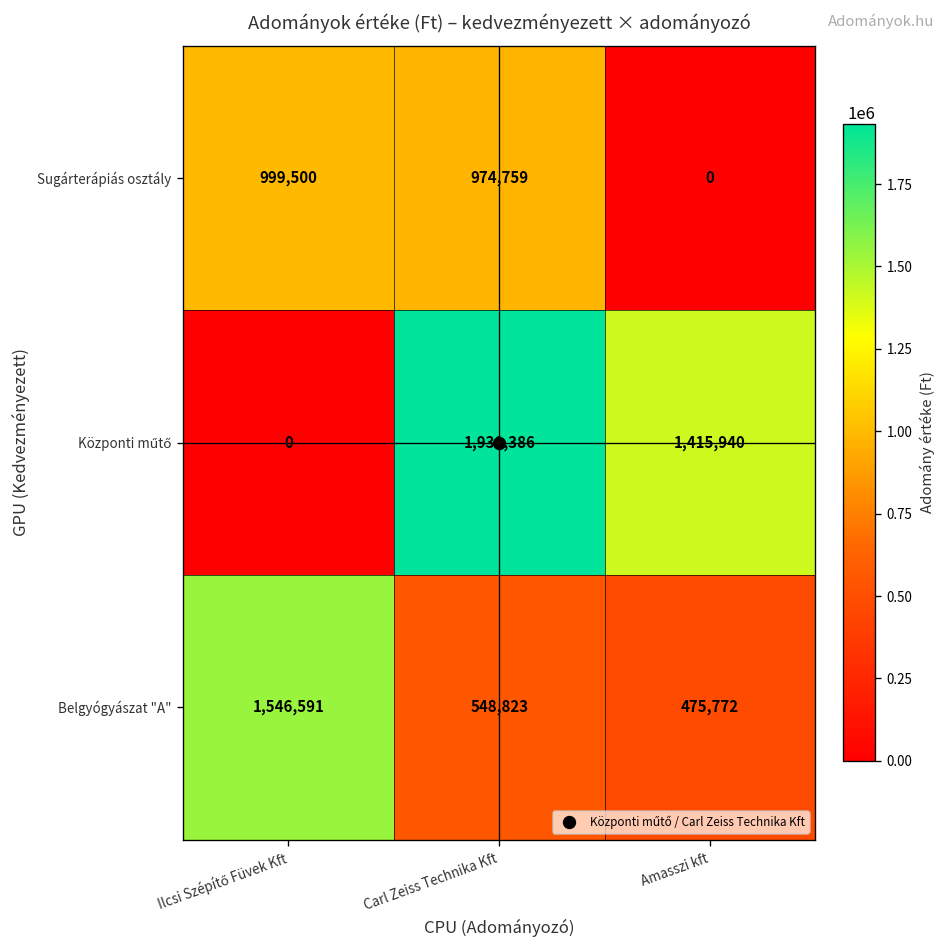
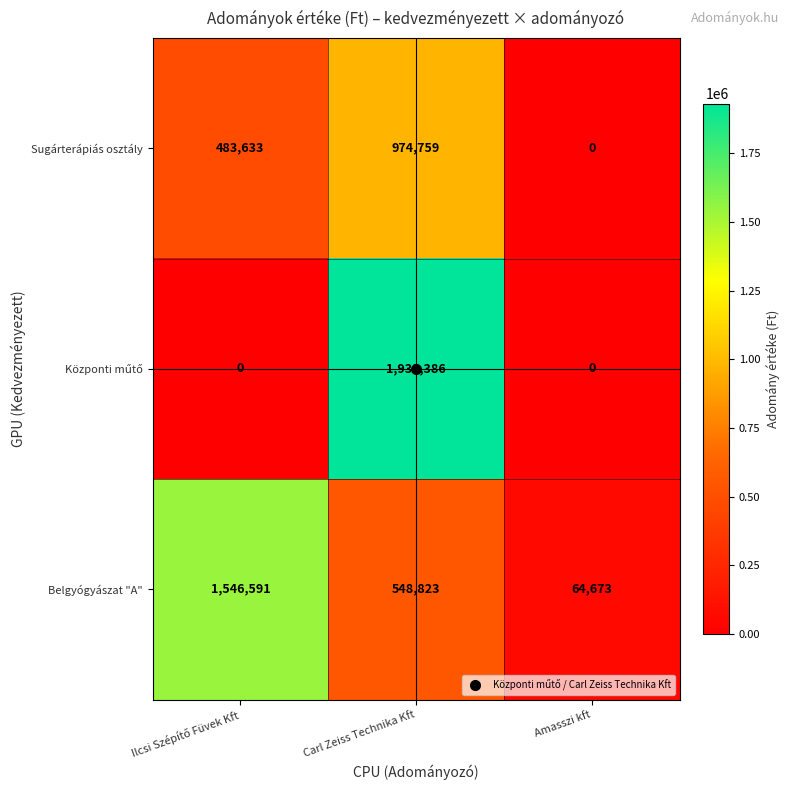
Sugárterápiás osztály, Ilcsi Szépítő Füvek Kft: 999,500 -> 483,633
Központi műtő, Amasszi kft: 1,415,940 -> 0
Belgyógyászat "A", Amasszi kft: 475,772 -> 64,673
